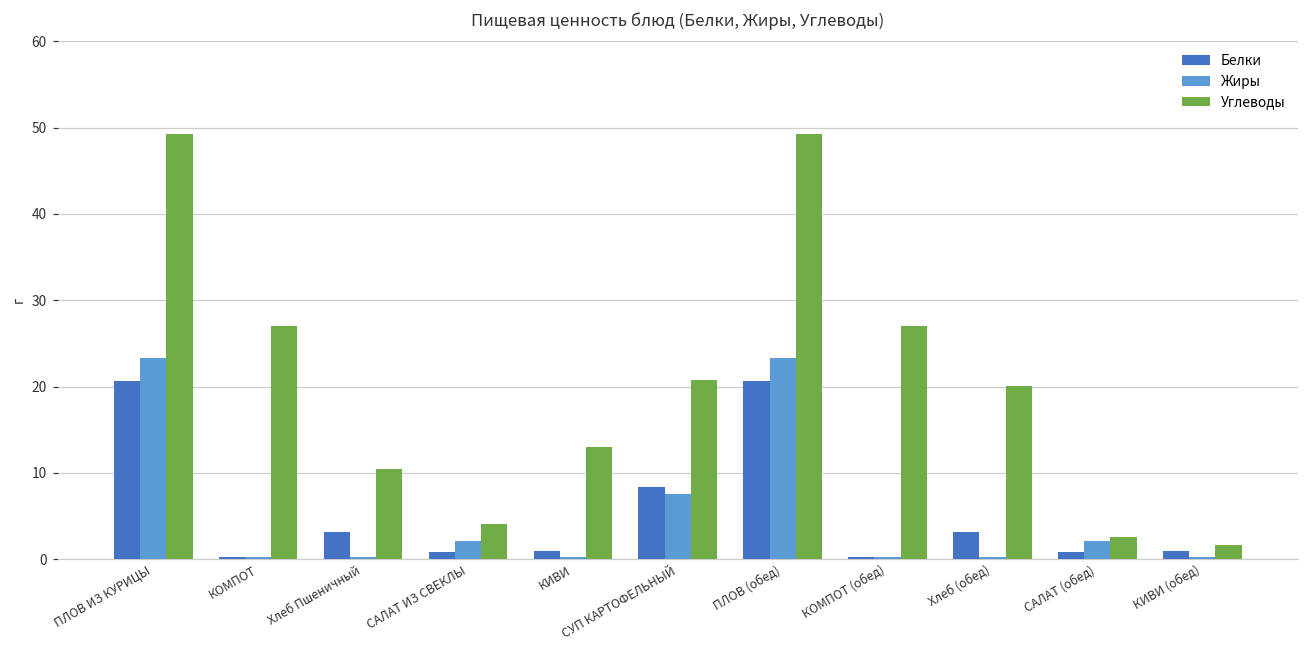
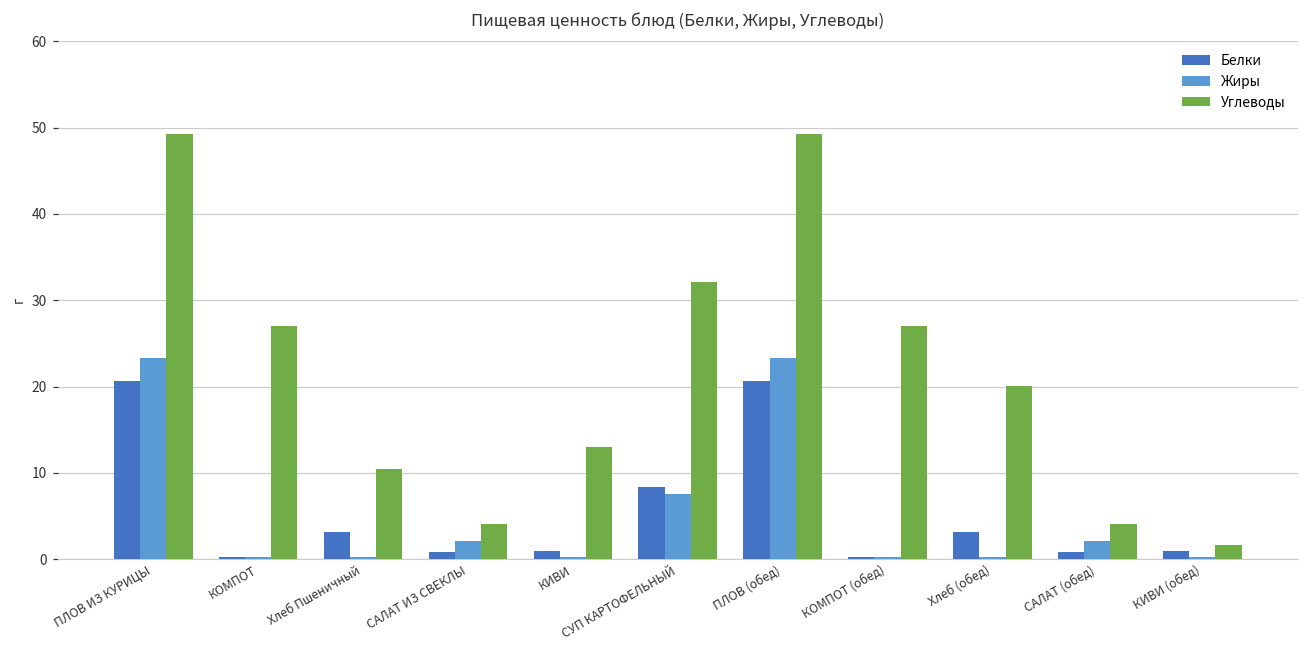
Углеводы, СУП КАРТОФЕЛЬНЫЙ: 21 -> 32
Углеводы, САЛАТ (обед): 3 -> 4
